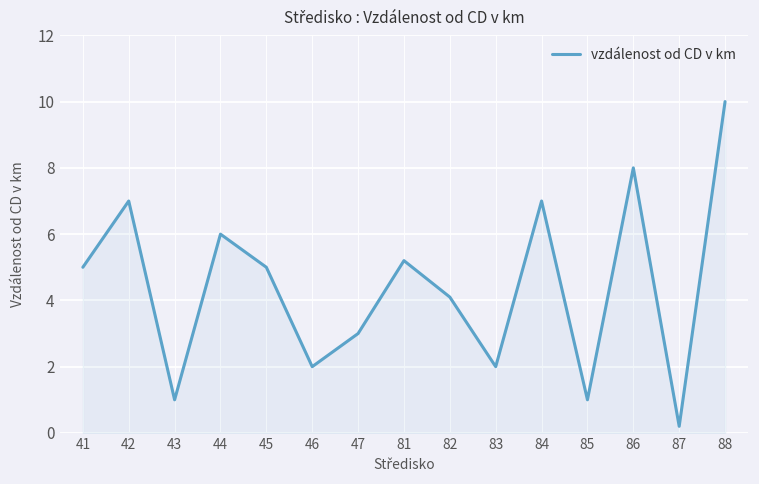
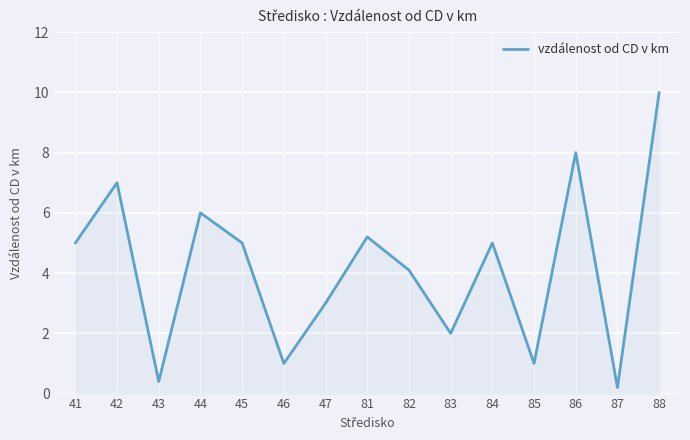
43: 1.0 -> 0.4
46: 2 -> 1
84: 7 -> 5
